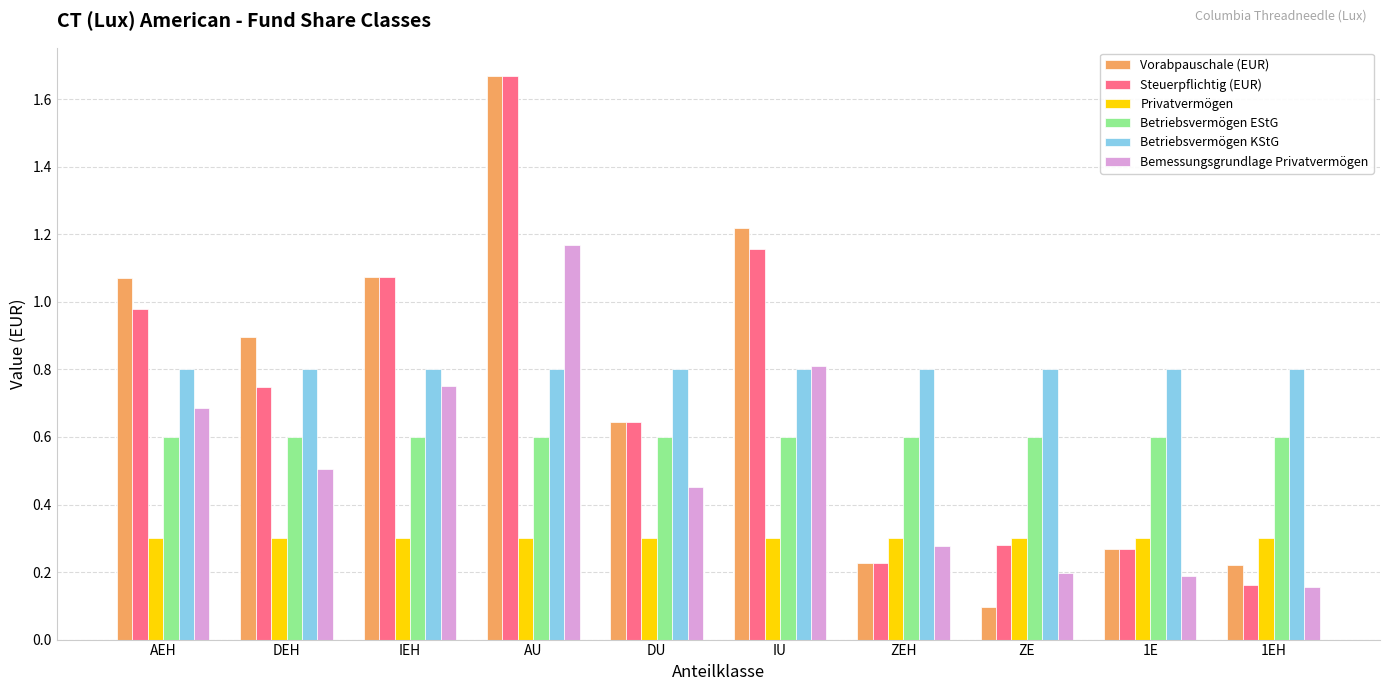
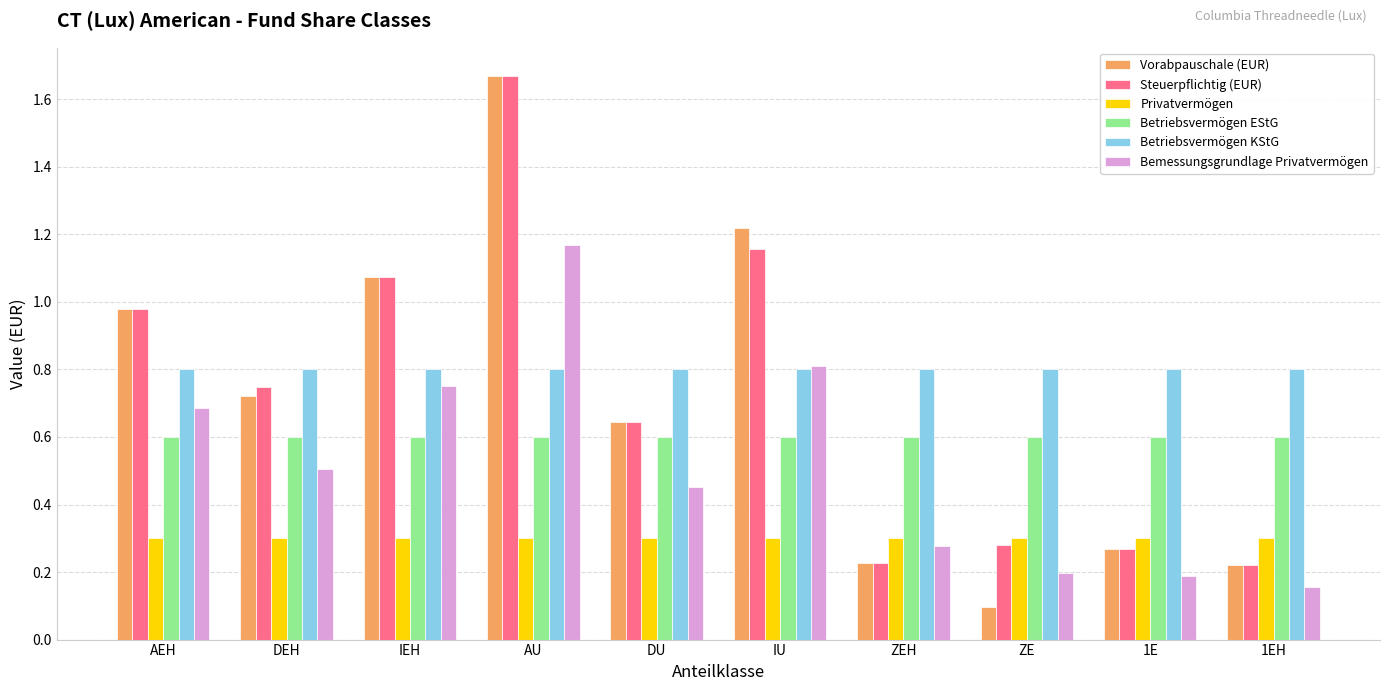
Vorabpauschale (EUR), AEH: 1.07 -> 0.98
Vorabpauschale (EUR), DEH: 0.90 -> 0.72
Steuerpflichtig (EUR), 1EH: 0.16 -> 0.22
